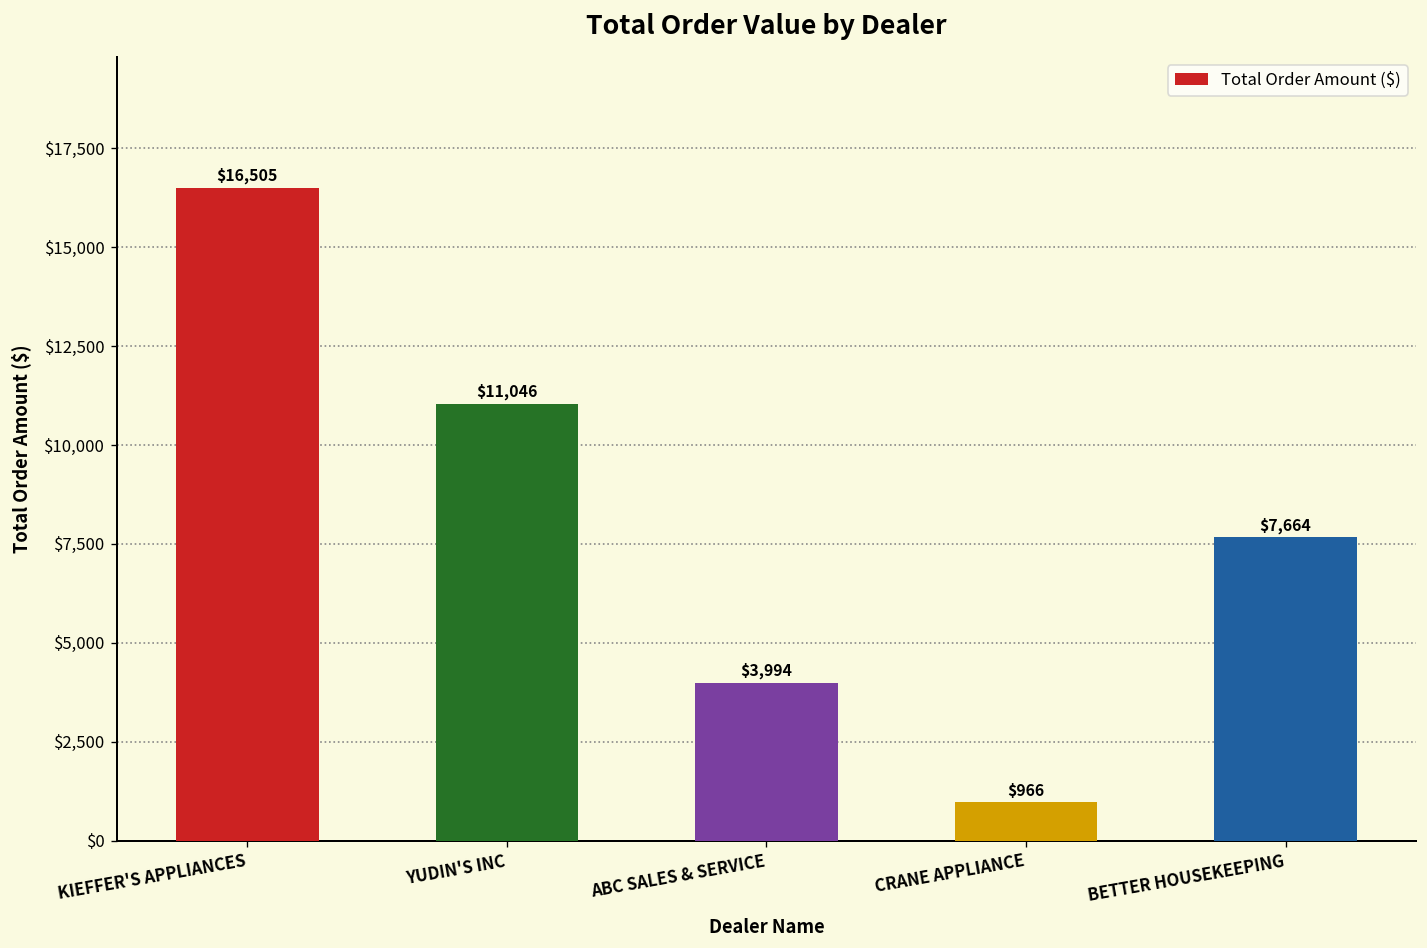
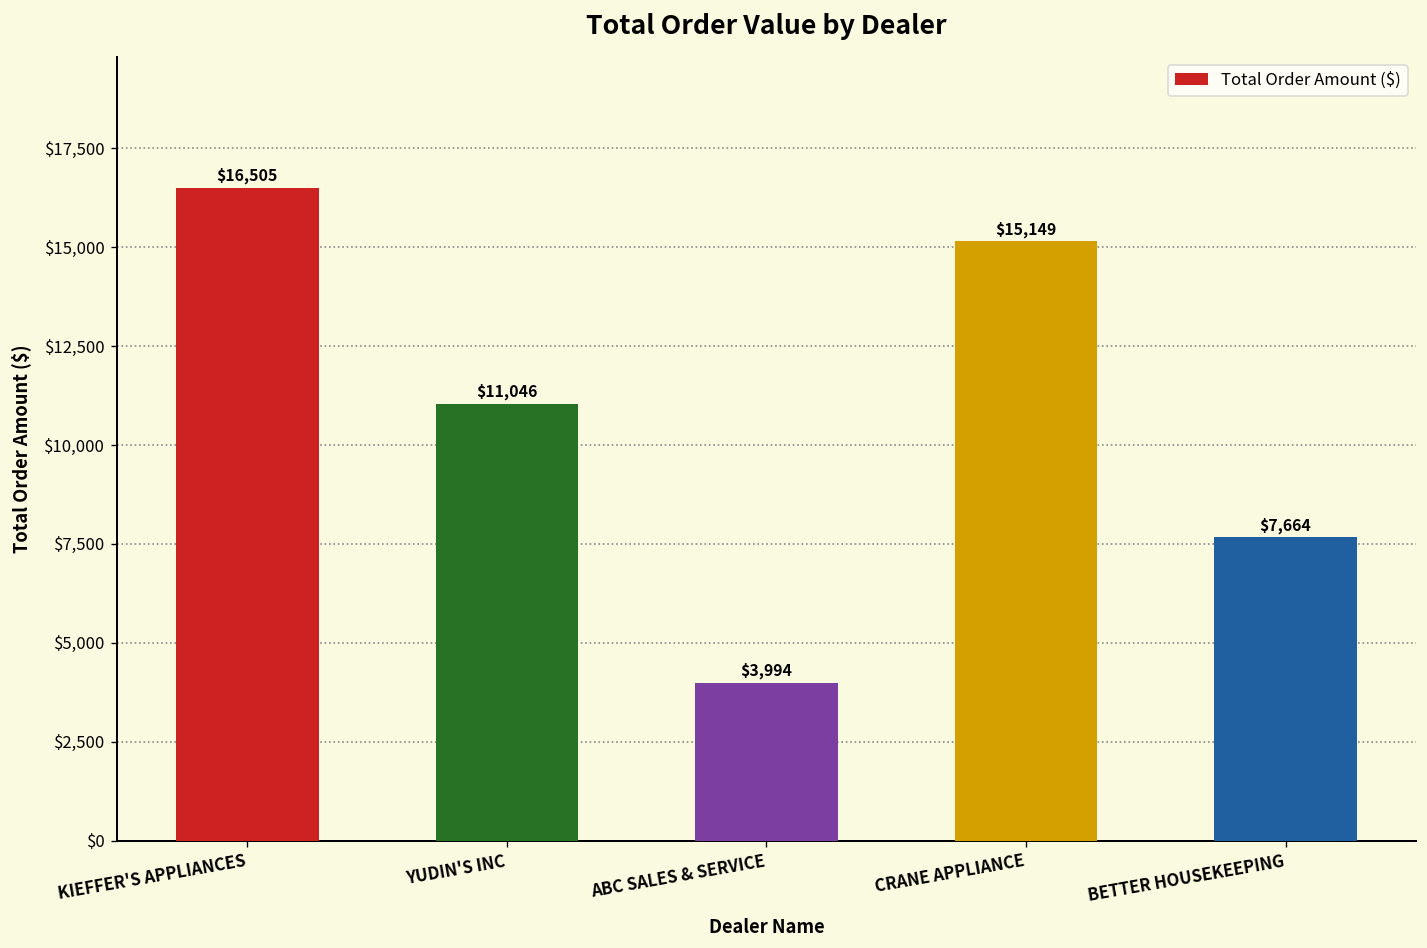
CRANE APPLIANCE: $966 -> $15,149
